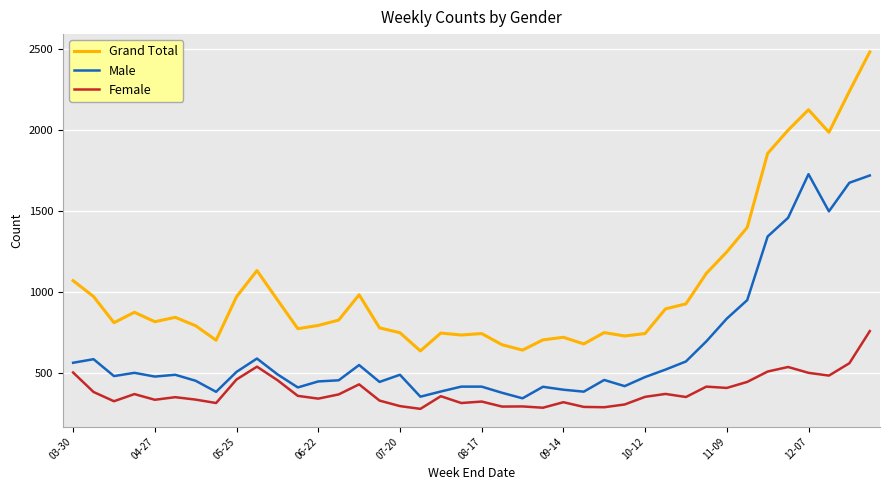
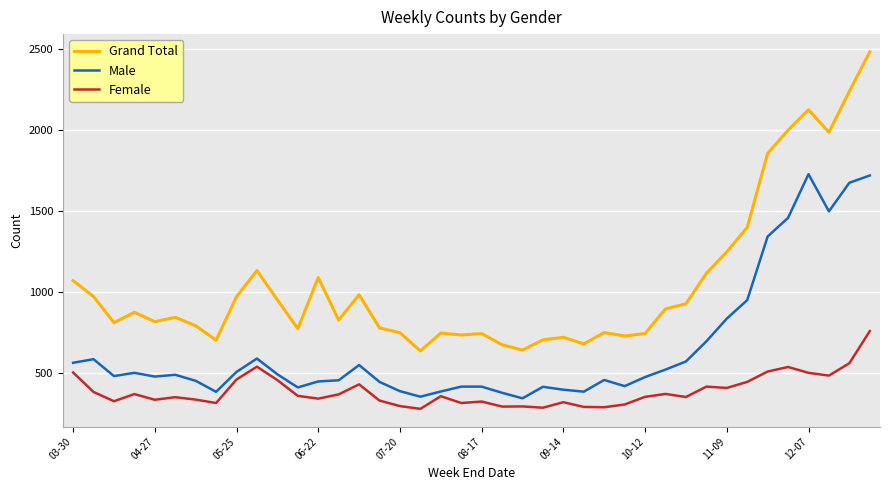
Grand Total, 06-22: 800 -> 1090
Male, 07-20: 490 -> 390
